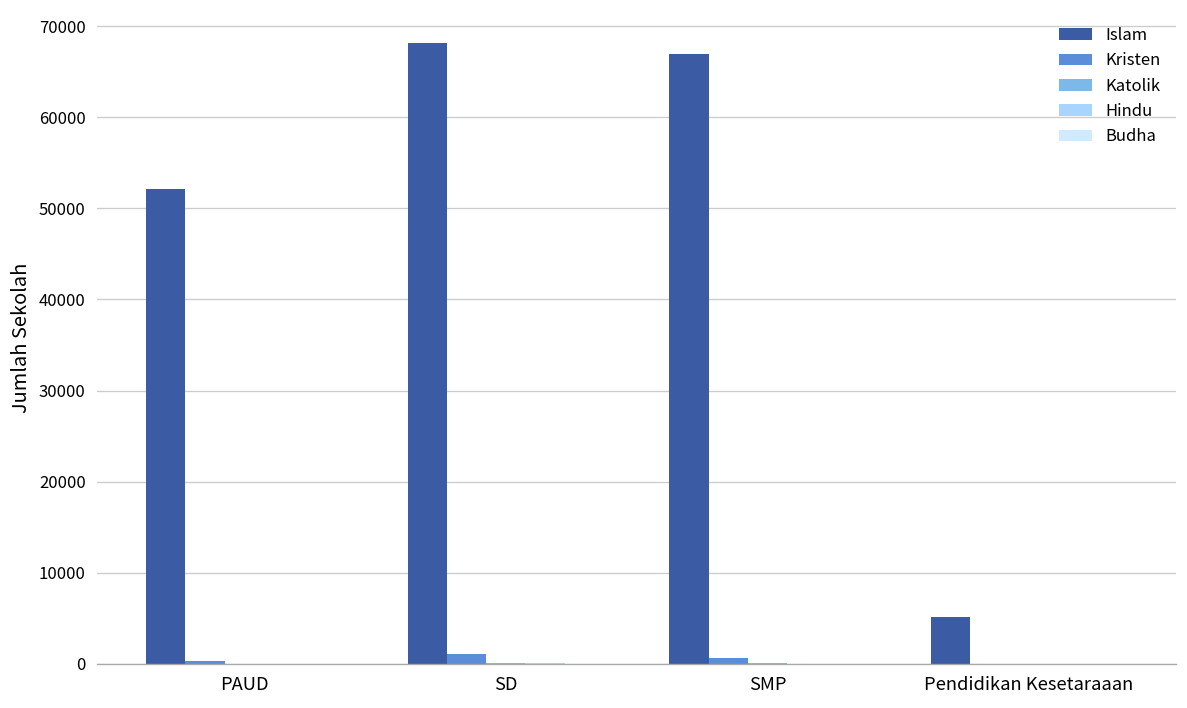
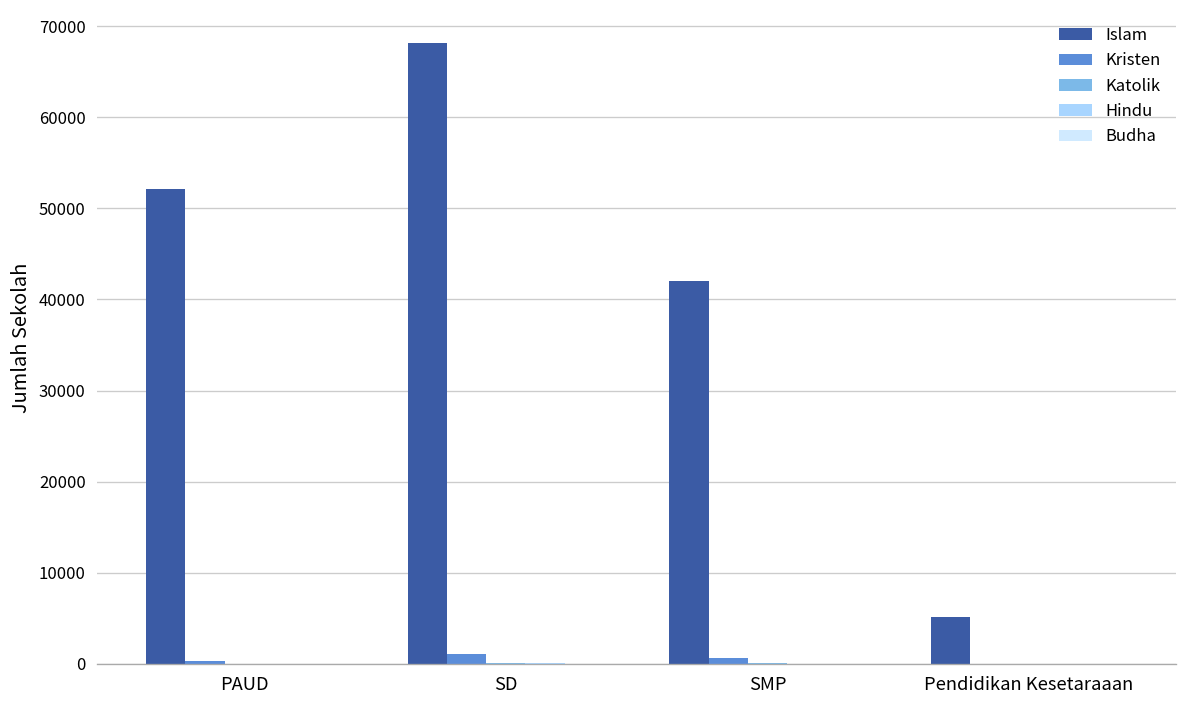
Islam, SMP: 67000 -> 42000
